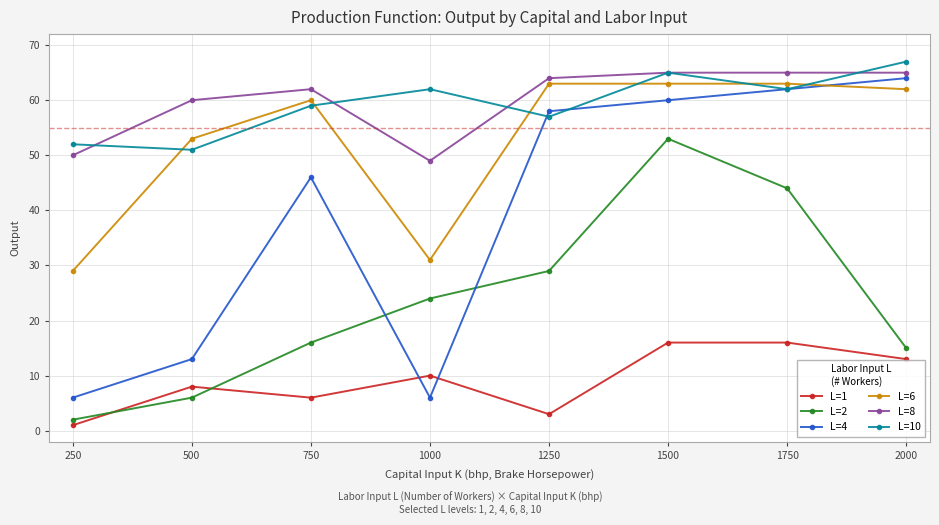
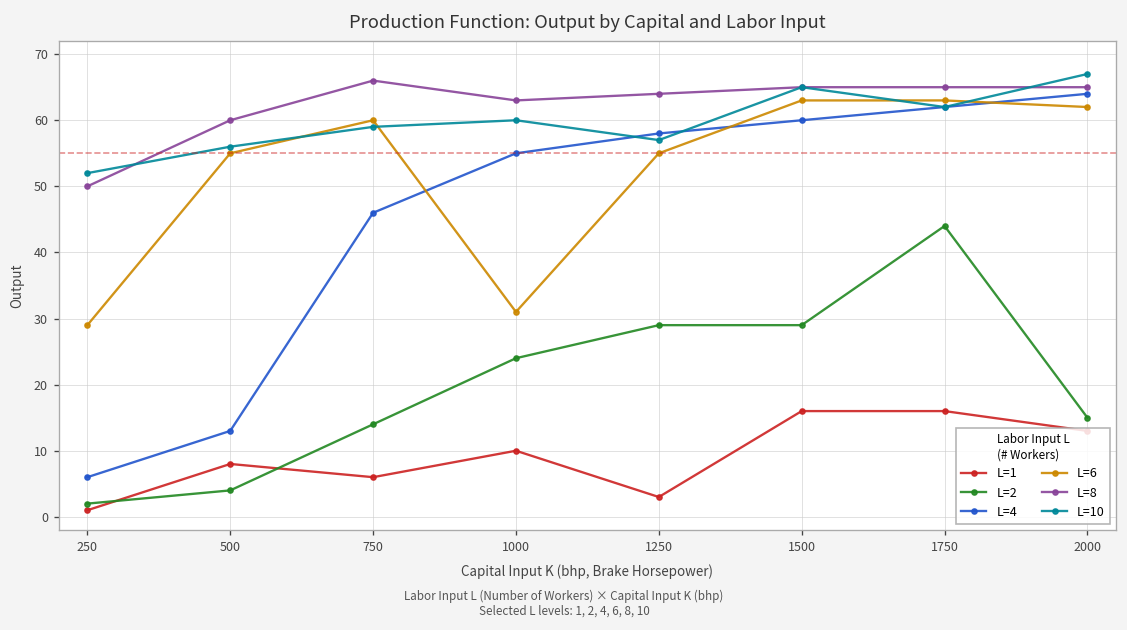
L=2, 500: 6 -> 4
L=6, 500: 53 -> 55
L=10, 500: 51 -> 56
L=2, 750: 16 -> 14
L=8, 750: 62 -> 66
L=4, 1000: 6 -> 55
L=8, 1000: 49 -> 63
L=10, 1000: 62 -> 60
L=6, 1250: 63 -> 55
L=2, 1500: 53 -> 29
